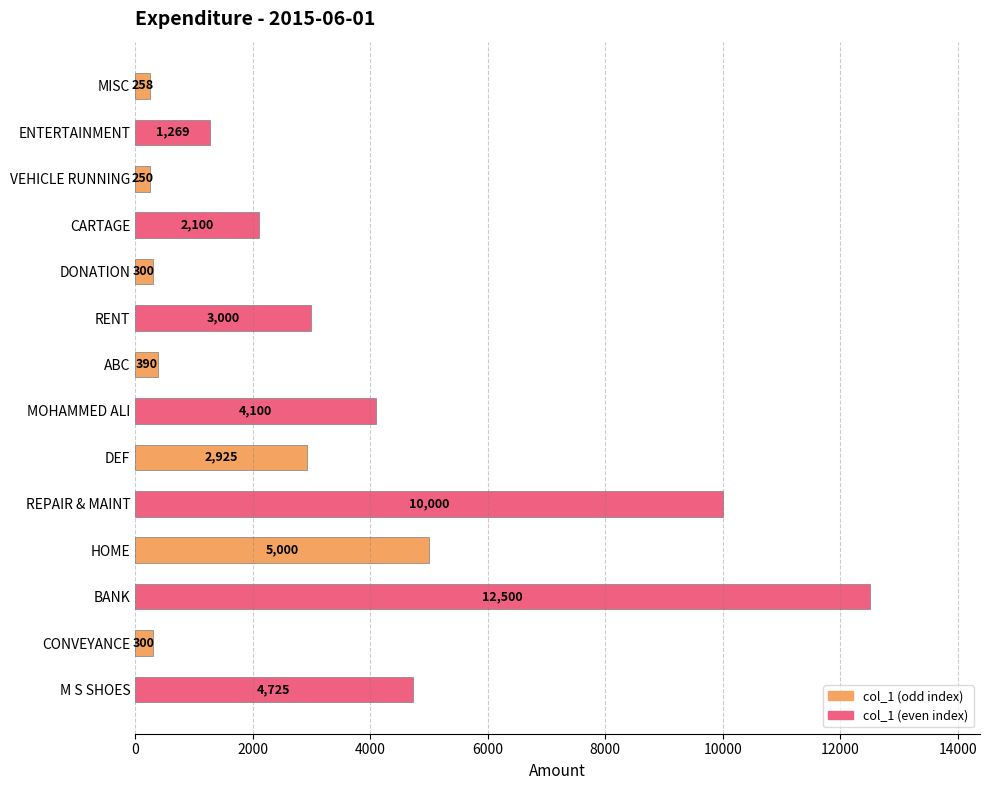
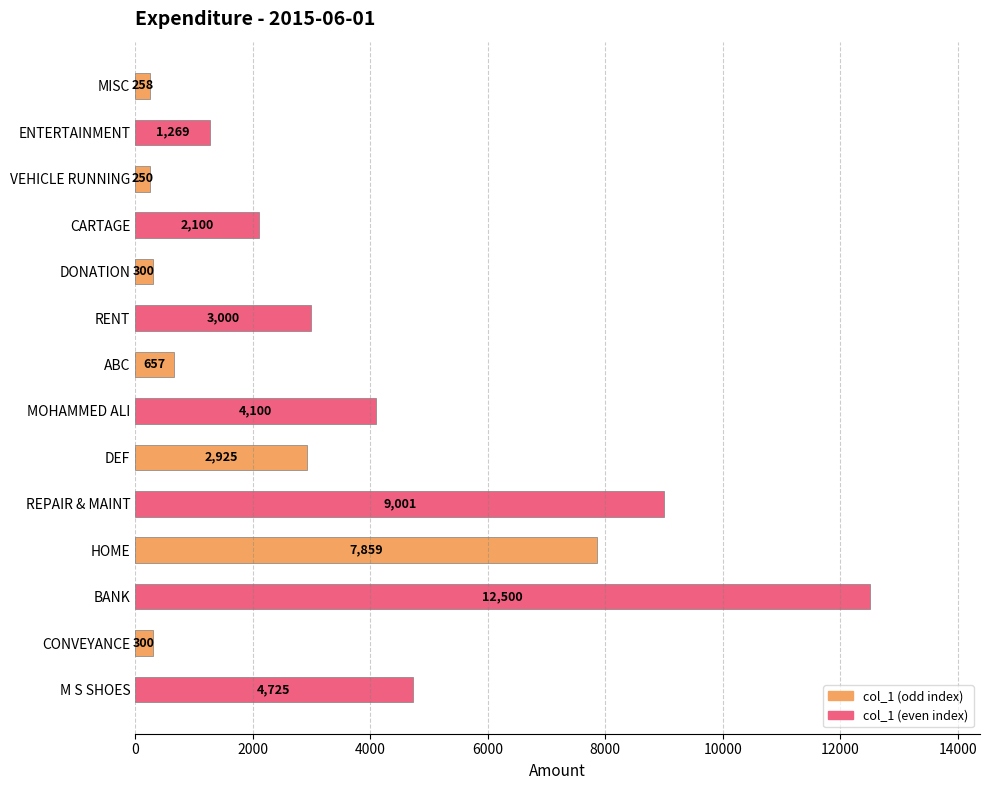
ABC: 390 -> 657
REPAIR & MAINT: 10,000 -> 9,001
HOME: 5,000 -> 7,859
